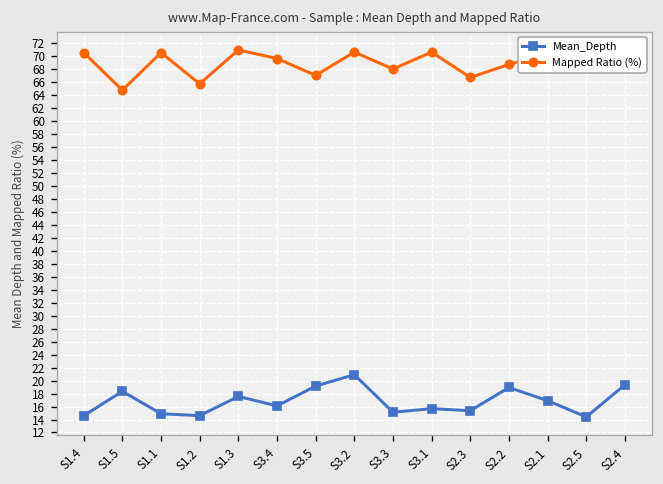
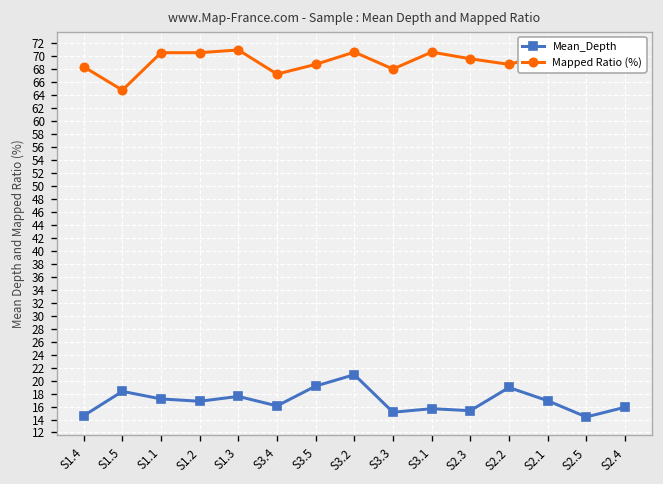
Mapped Ratio (%), S1.4: 71 -> 68
Mean_Depth, S1.1: 15 -> 17
Mean_Depth, S1.2: 15 -> 17
Mapped Ratio (%), S1.2: 66 -> 71
Mapped Ratio (%), S3.4: 70 -> 67
Mapped Ratio (%), S3.5: 67 -> 69
Mapped Ratio (%), S2.3: 67 -> 70
Mean_Depth, S2.4: 19 -> 16
